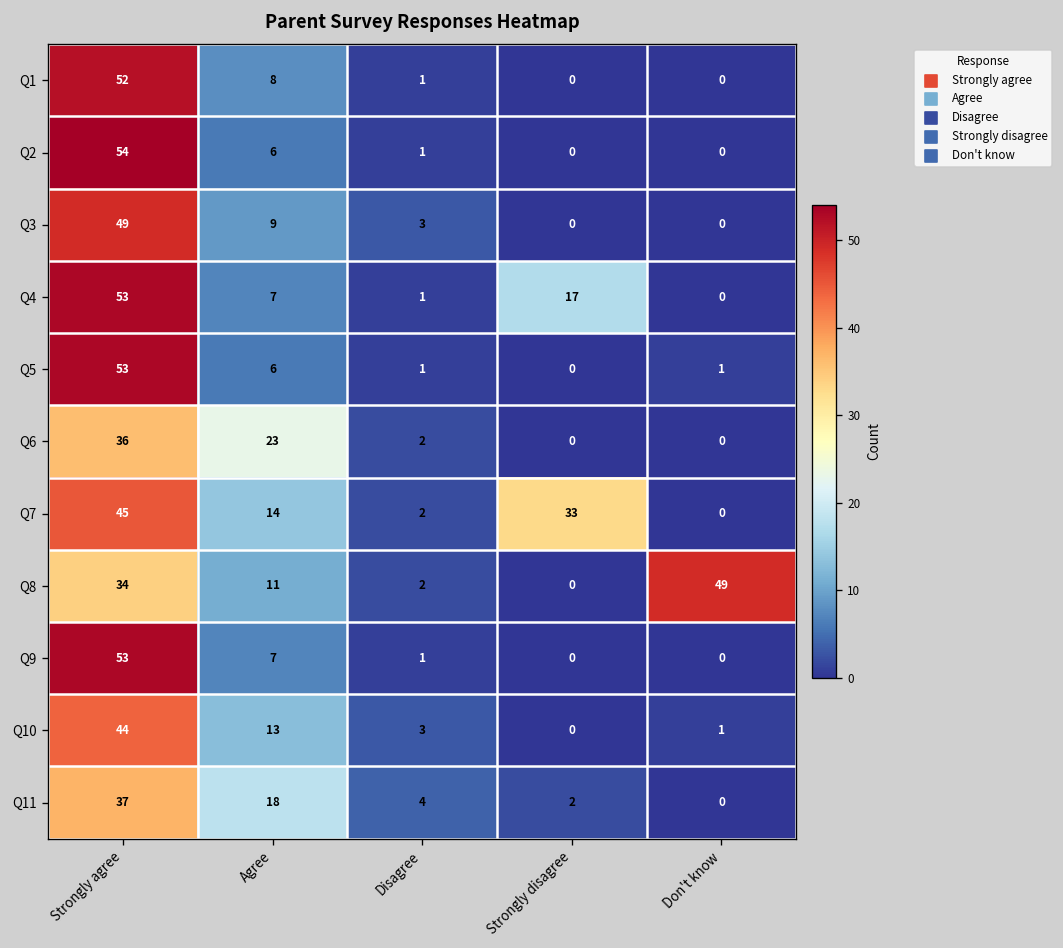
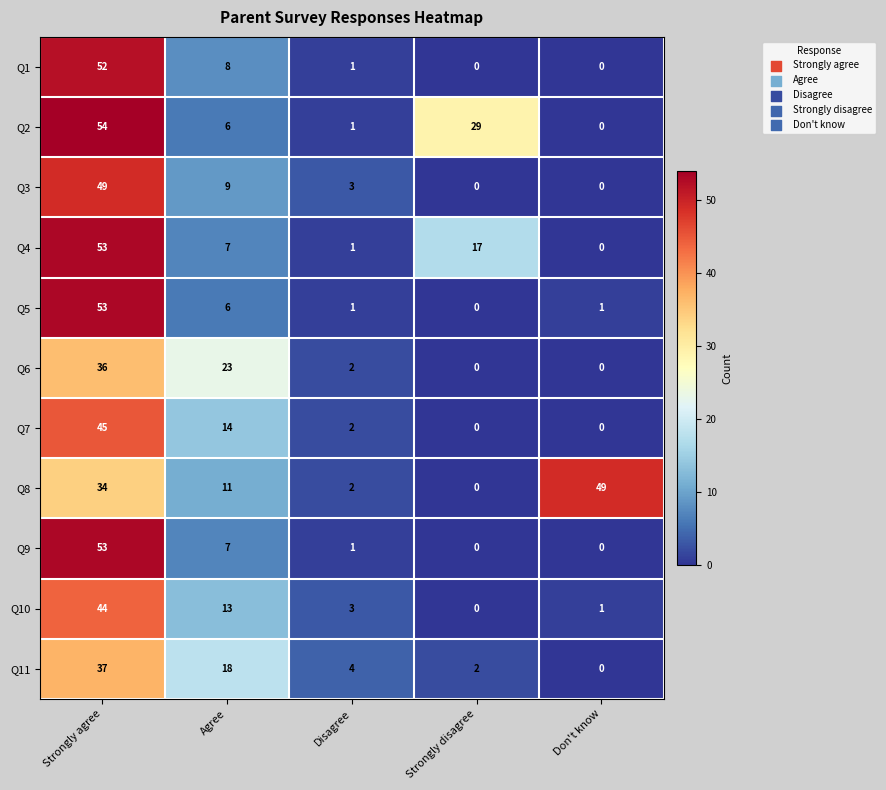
Q2, Strongly disagree: 0 -> 29
Q7, Strongly disagree: 33 -> 0
